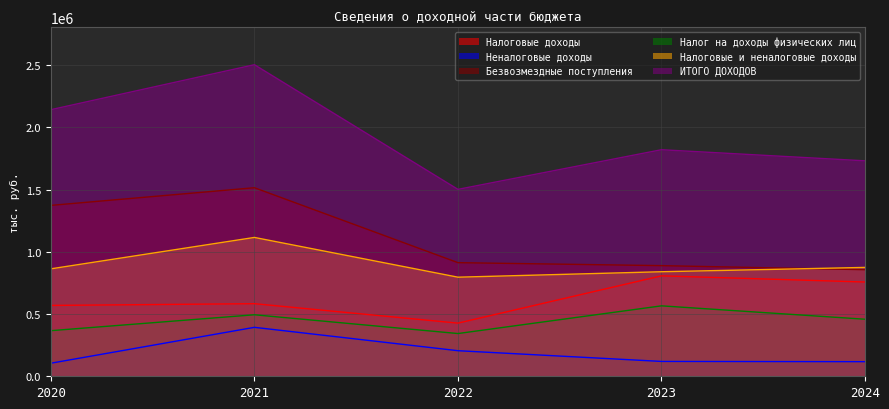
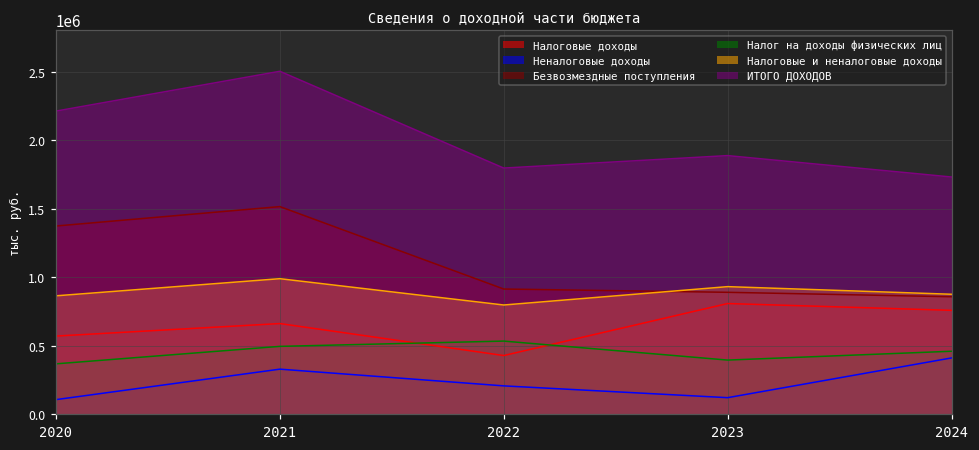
ИТОГО ДОХОДОВ, 2020: 2140000 -> 2210000
Налоговые доходы, 2021: 580000 -> 660000
Неналоговые доходы, 2021: 390000 -> 330000
Налоговые и неналоговые доходы, 2021: 1120000 -> 990000
Налог на доходы физических лиц, 2022: 340000 -> 530000
ИТОГО ДОХОДОВ, 2022: 1500000 -> 1800000
Налог на доходы физических лиц, 2023: 570000 -> 390000
Налоговые и неналоговые доходы, 2023: 840000 -> 930000
ИТОГО ДОХОДОВ, 2023: 1820000 -> 1890000
Неналоговые доходы, 2024: 120000 -> 410000
